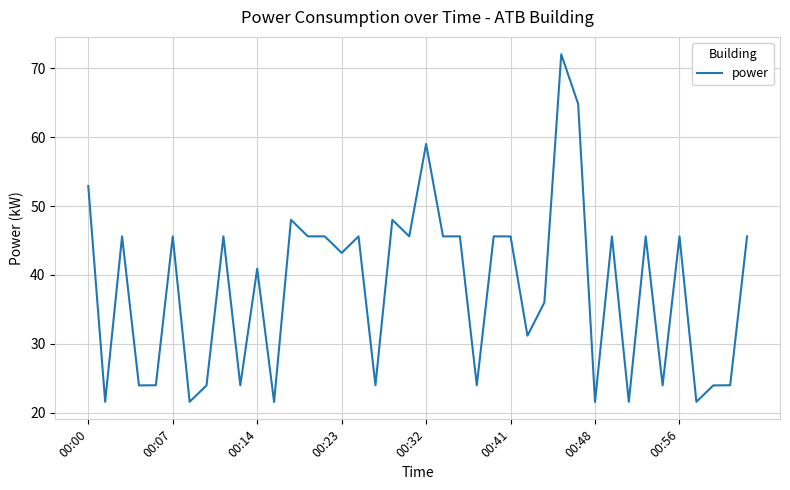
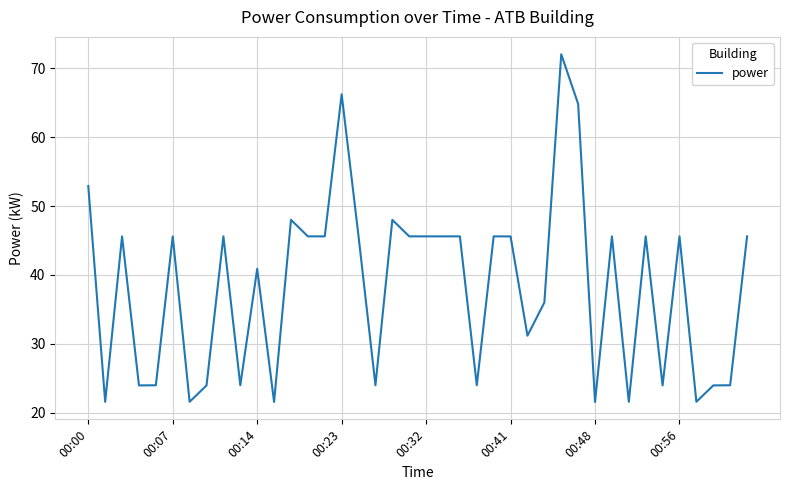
00:23: 43 -> 66
00:32: 59 -> 46
